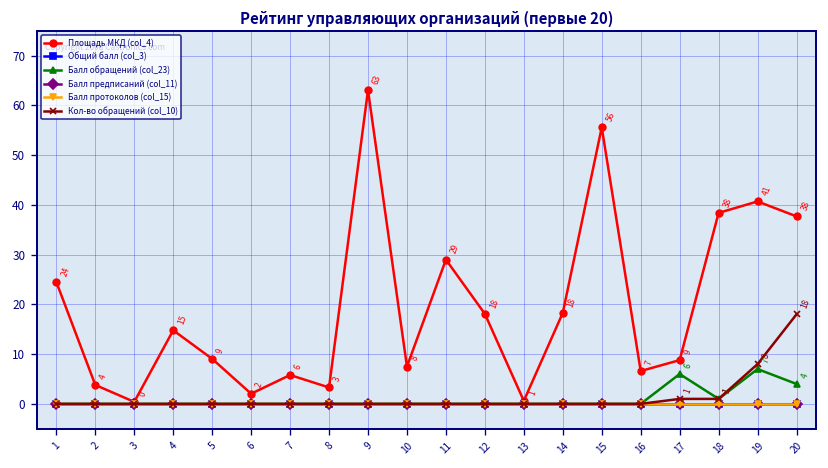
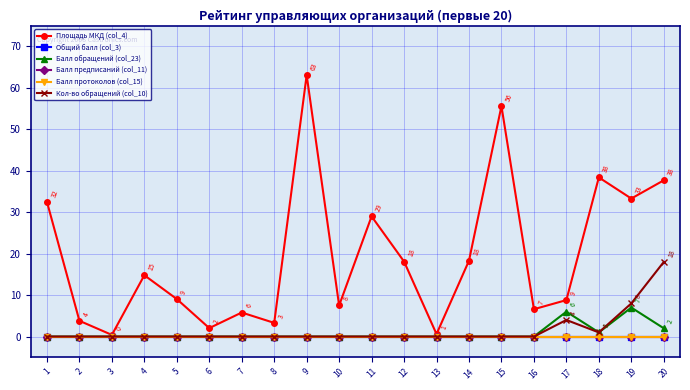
Площадь МКД (col_4), 1: 24 -> 32
Кол-во обращений (col_10), 17: 1 -> 4
Площадь МКД (col_4), 19: 41 -> 33
Балл обращений (col_23), 20: 4 -> 2
